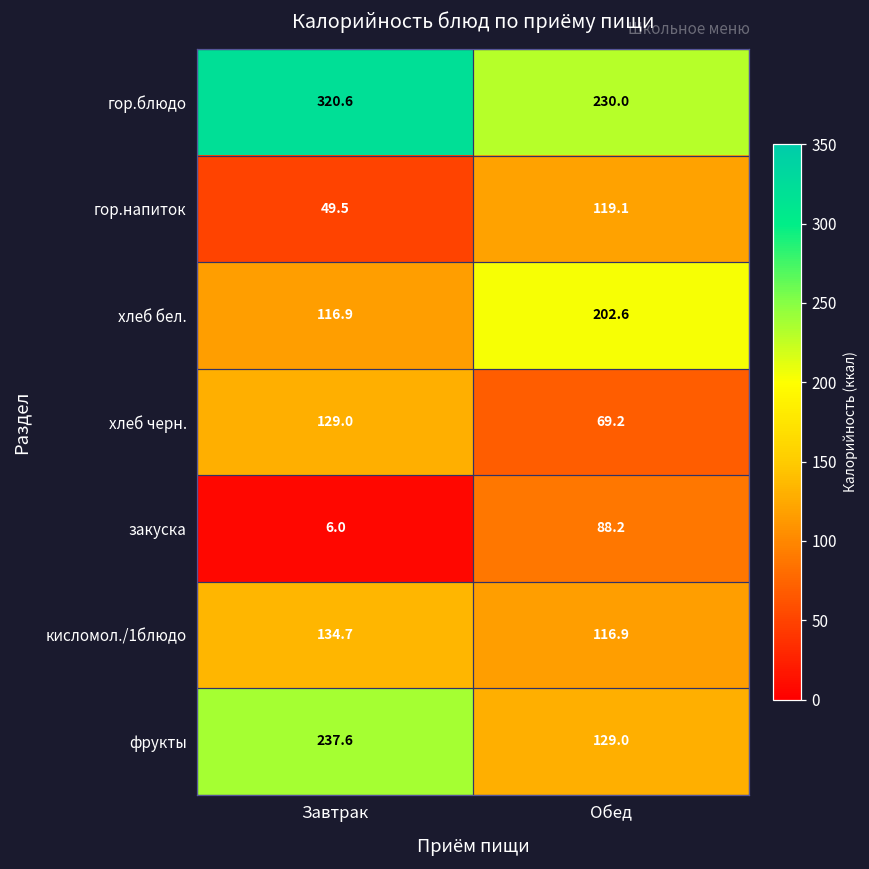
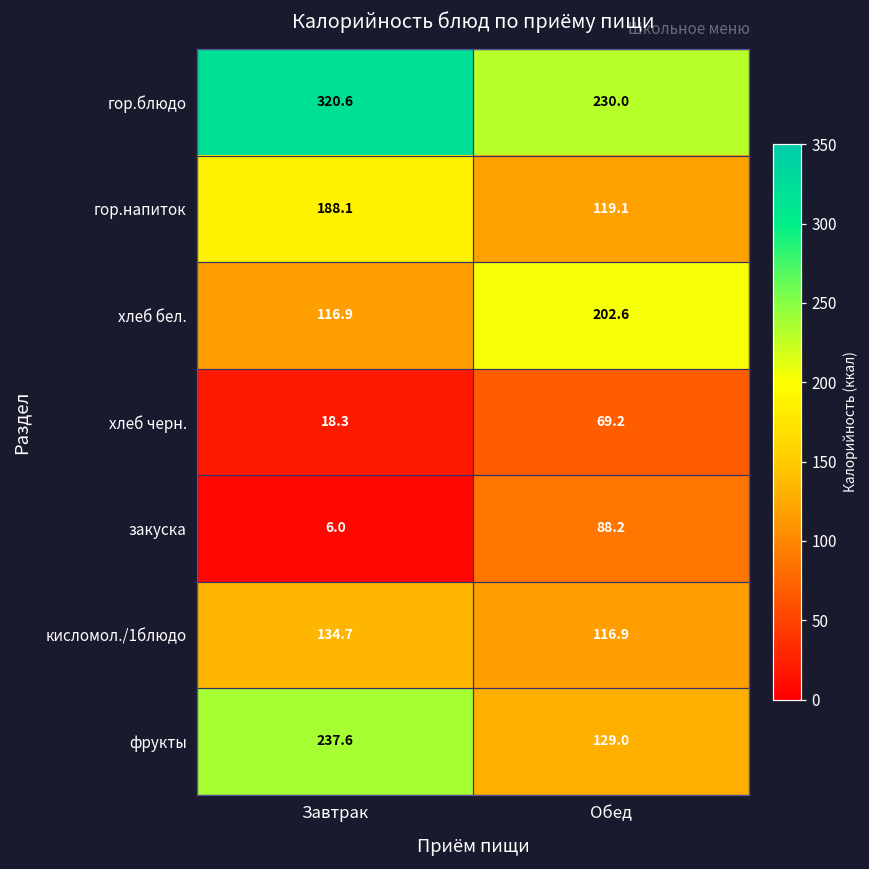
гор.напиток, Завтрак: 49.5 -> 188.1
хлеб черн., Завтрак: 129.0 -> 18.3
